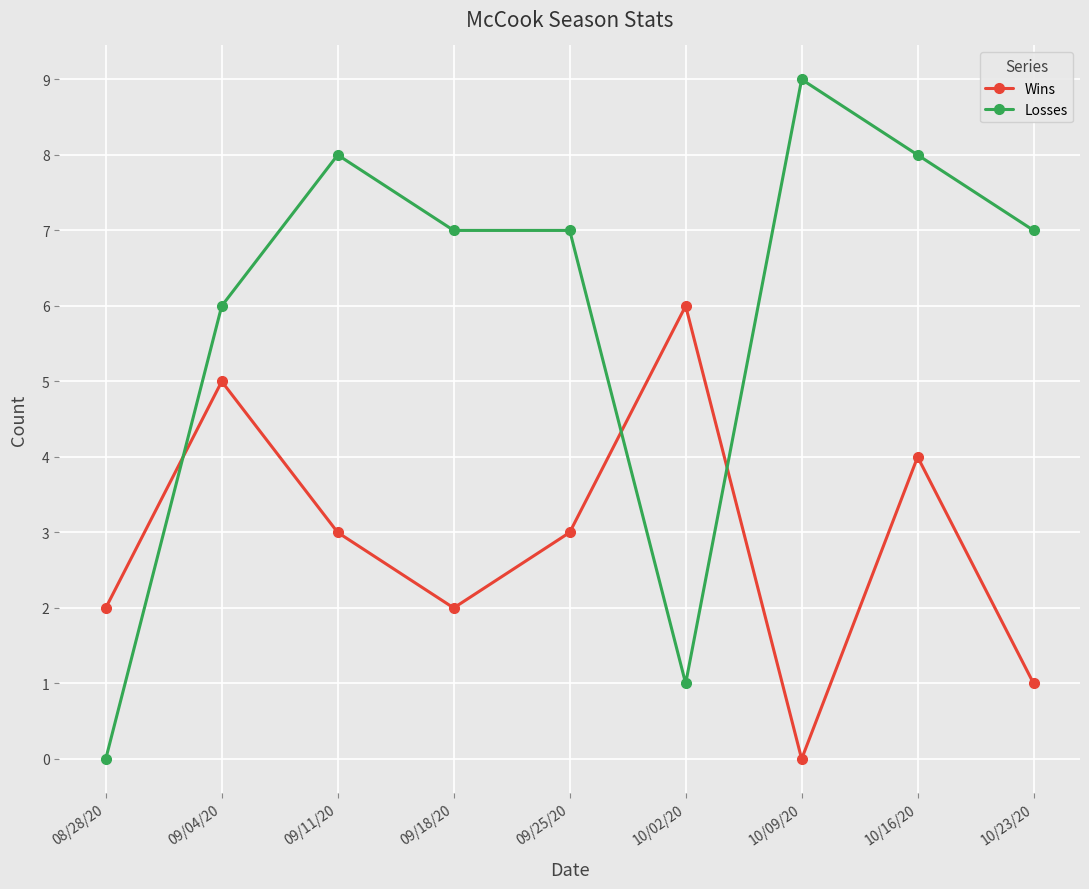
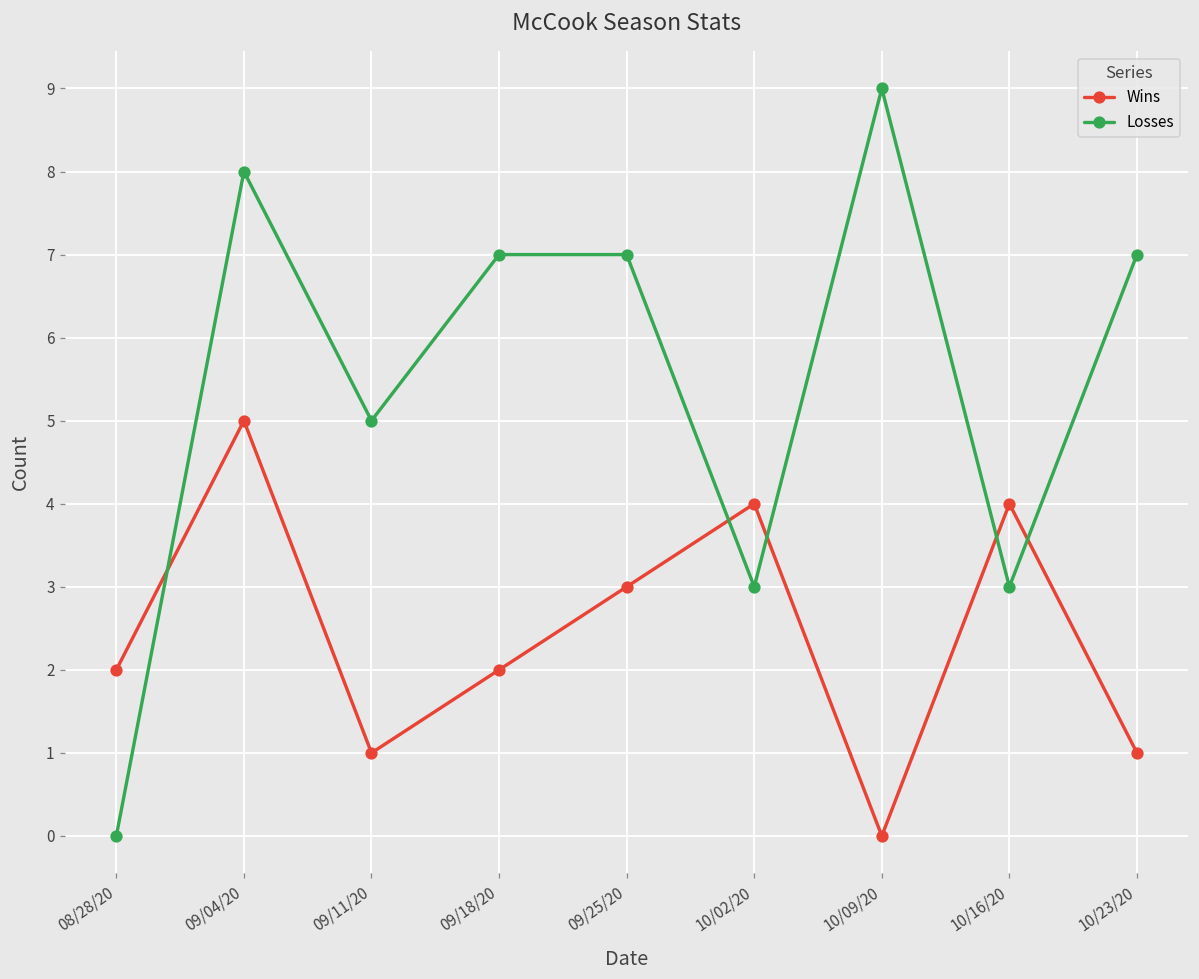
Losses, 09/04/20: 6 -> 8
Wins, 09/11/20: 3 -> 1
Losses, 09/11/20: 8 -> 5
Wins, 10/02/20: 6 -> 4
Losses, 10/02/20: 1 -> 3
Losses, 10/16/20: 8 -> 3
